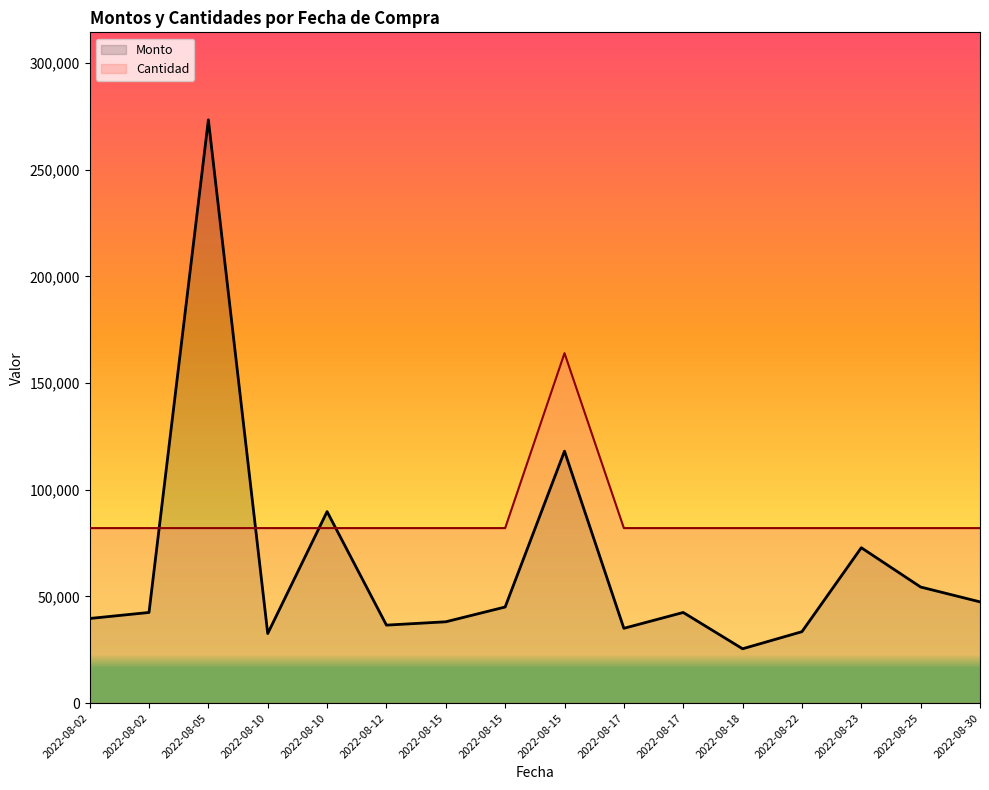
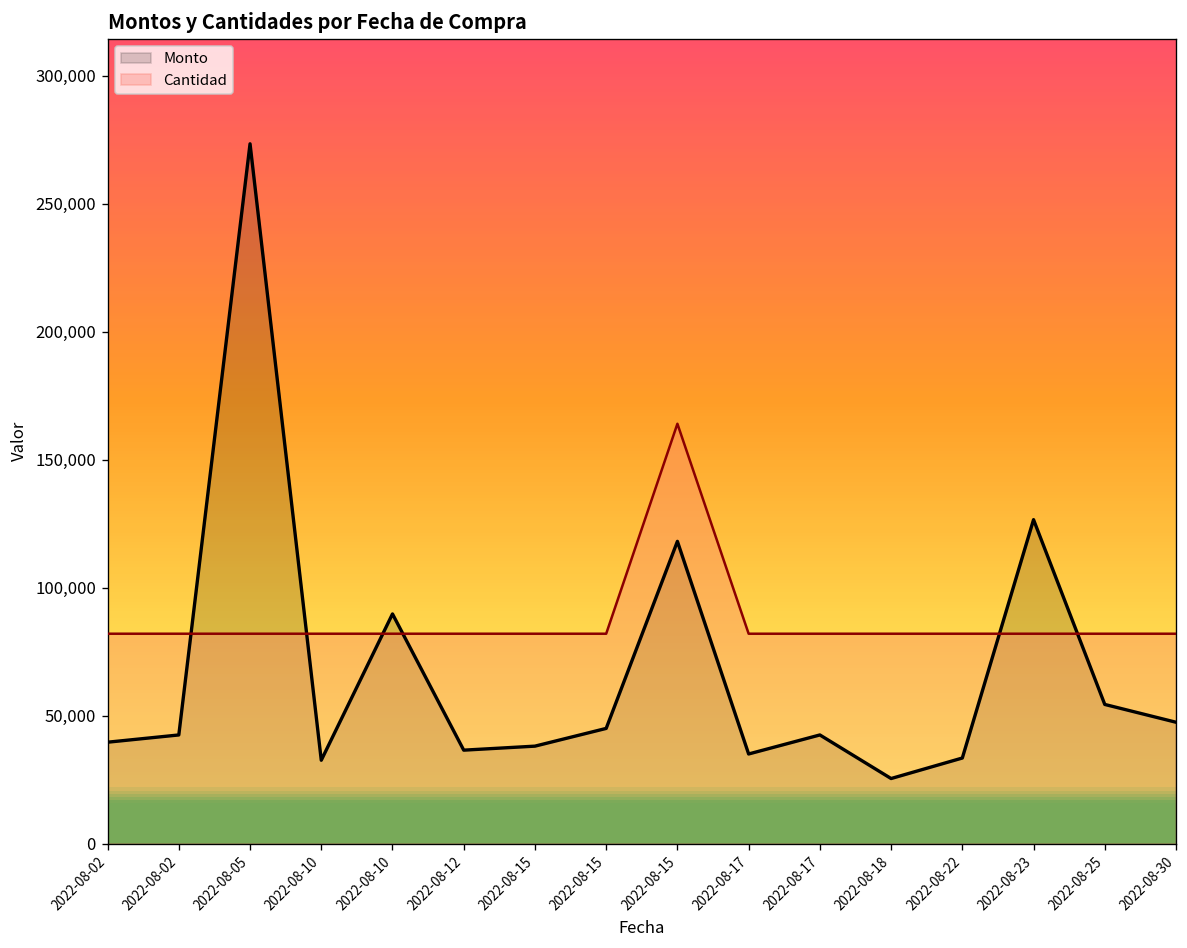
Monto, 2022-08-23: 73,000 -> 127,000
